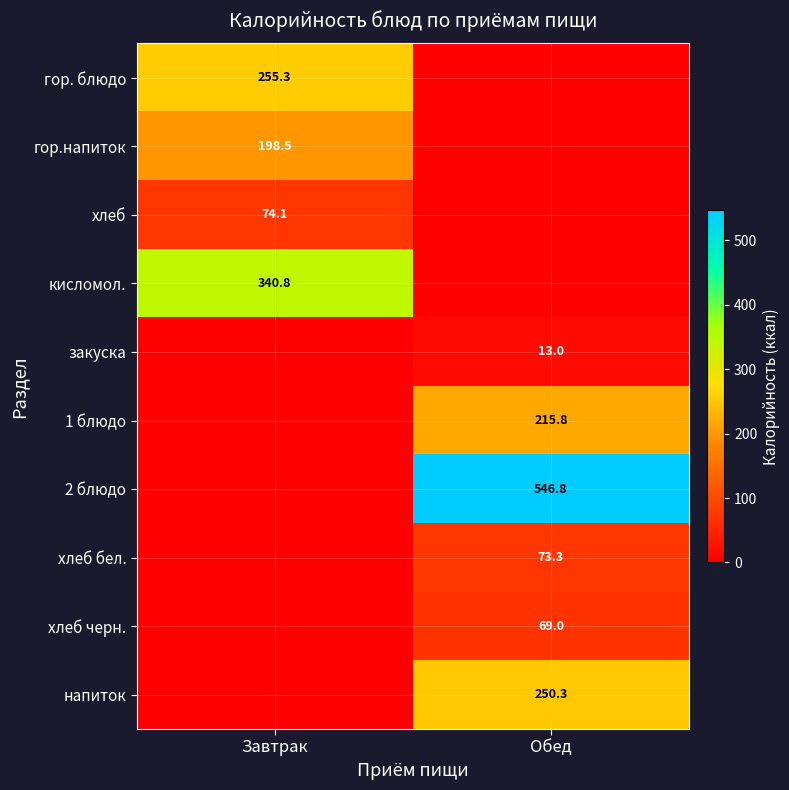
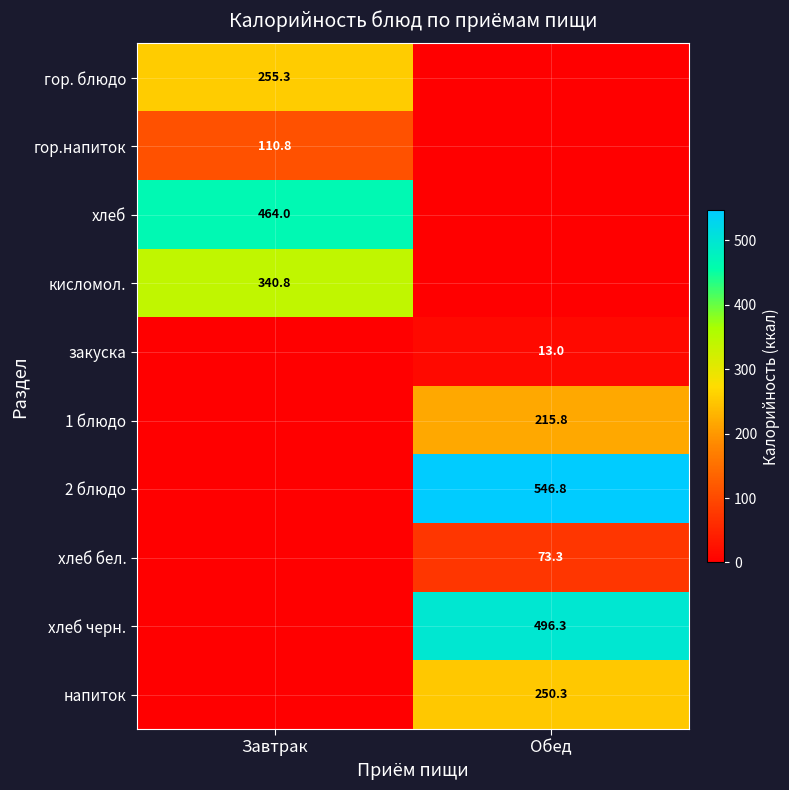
гор.напиток, Завтрак: 198.5 -> 110.8
хлеб, Завтрак: 74.1 -> 464.0
хлеб черн., Обед: 69.0 -> 496.3
